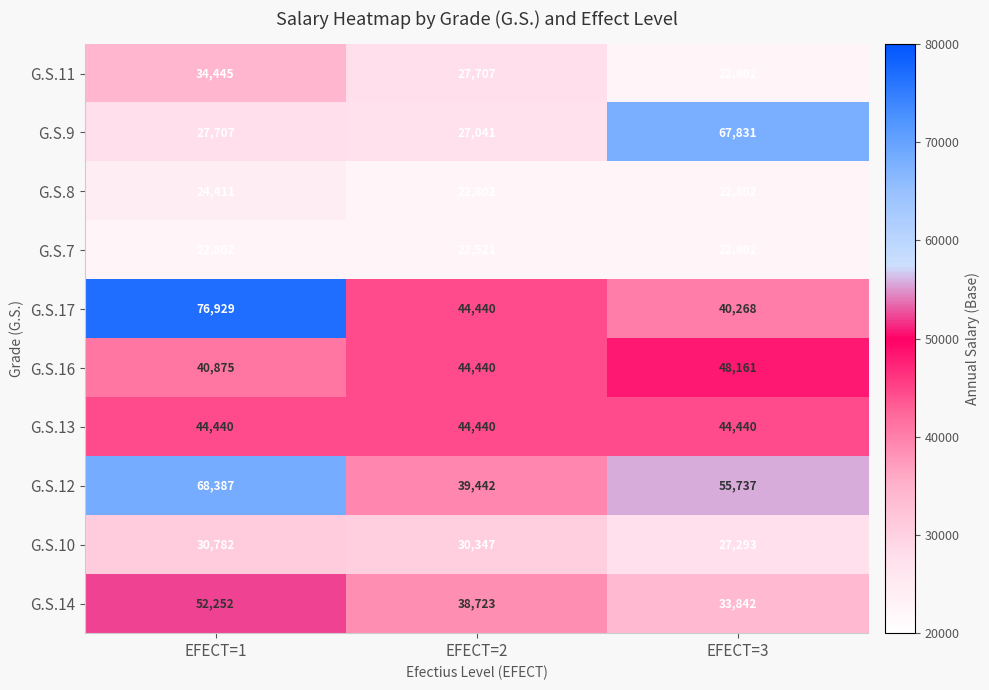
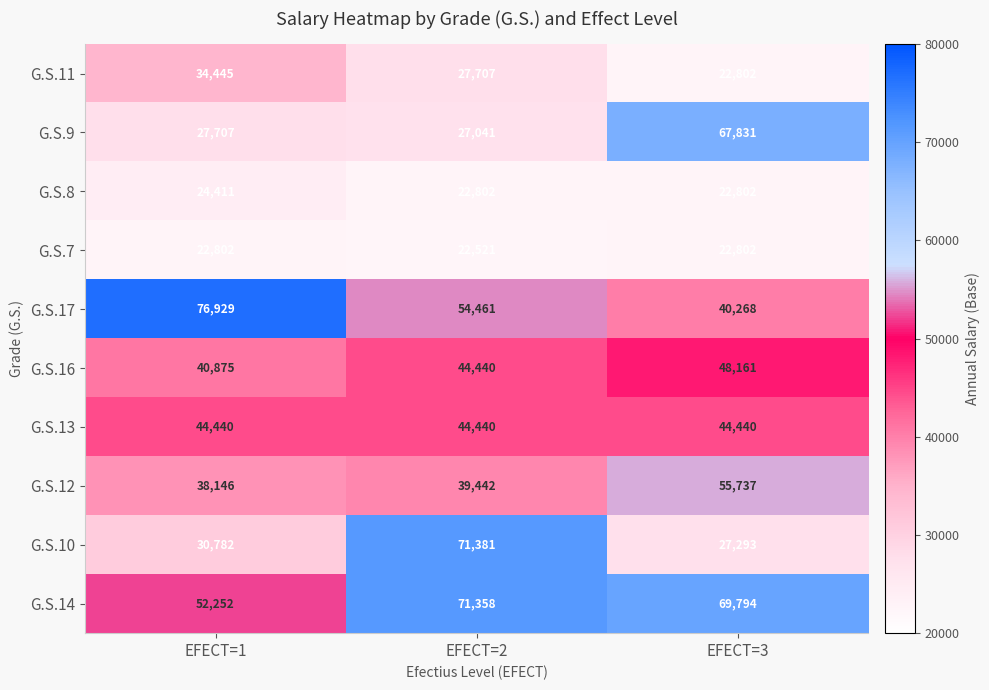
G.S.17, EFECT=2: 44,440 -> 54,461
G.S.12, EFECT=1: 68,387 -> 38,146
G.S.10, EFECT=2: 30,347 -> 71,381
G.S.14, EFECT=2: 38,723 -> 71,358
G.S.14, EFECT=3: 33,842 -> 69,794
